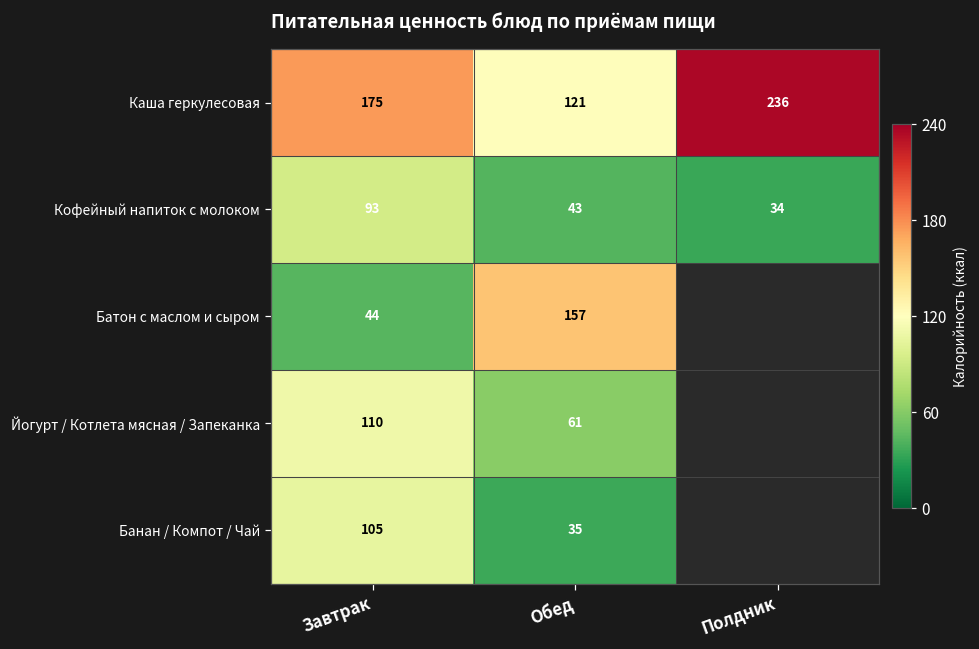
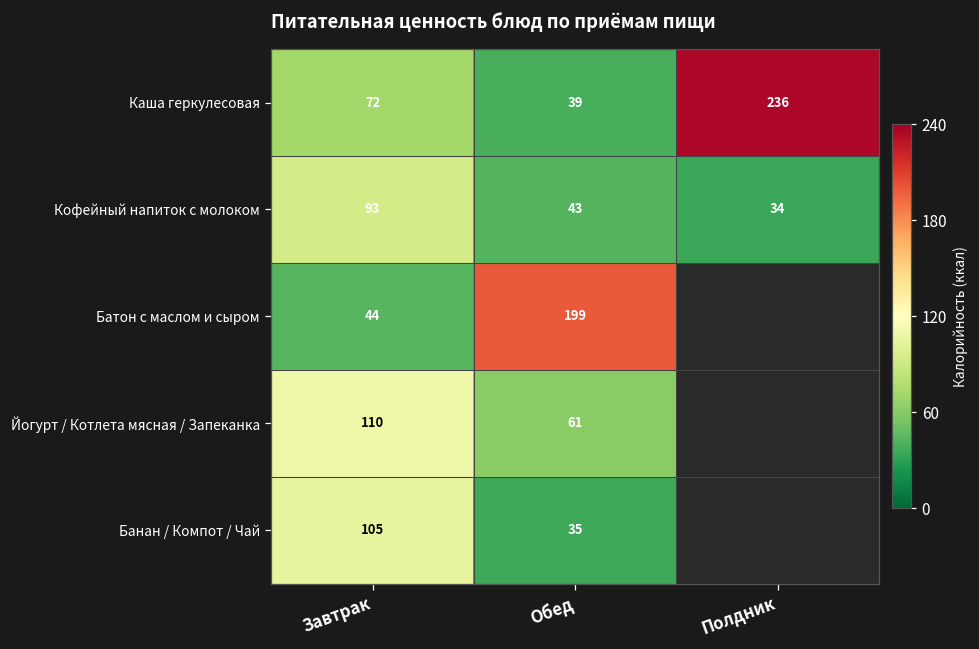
Каша геркулесовая, Завтрак: 175 -> 72
Каша геркулесовая, Обед: 121 -> 39
Батон с маслом и сыром, Обед: 157 -> 199
